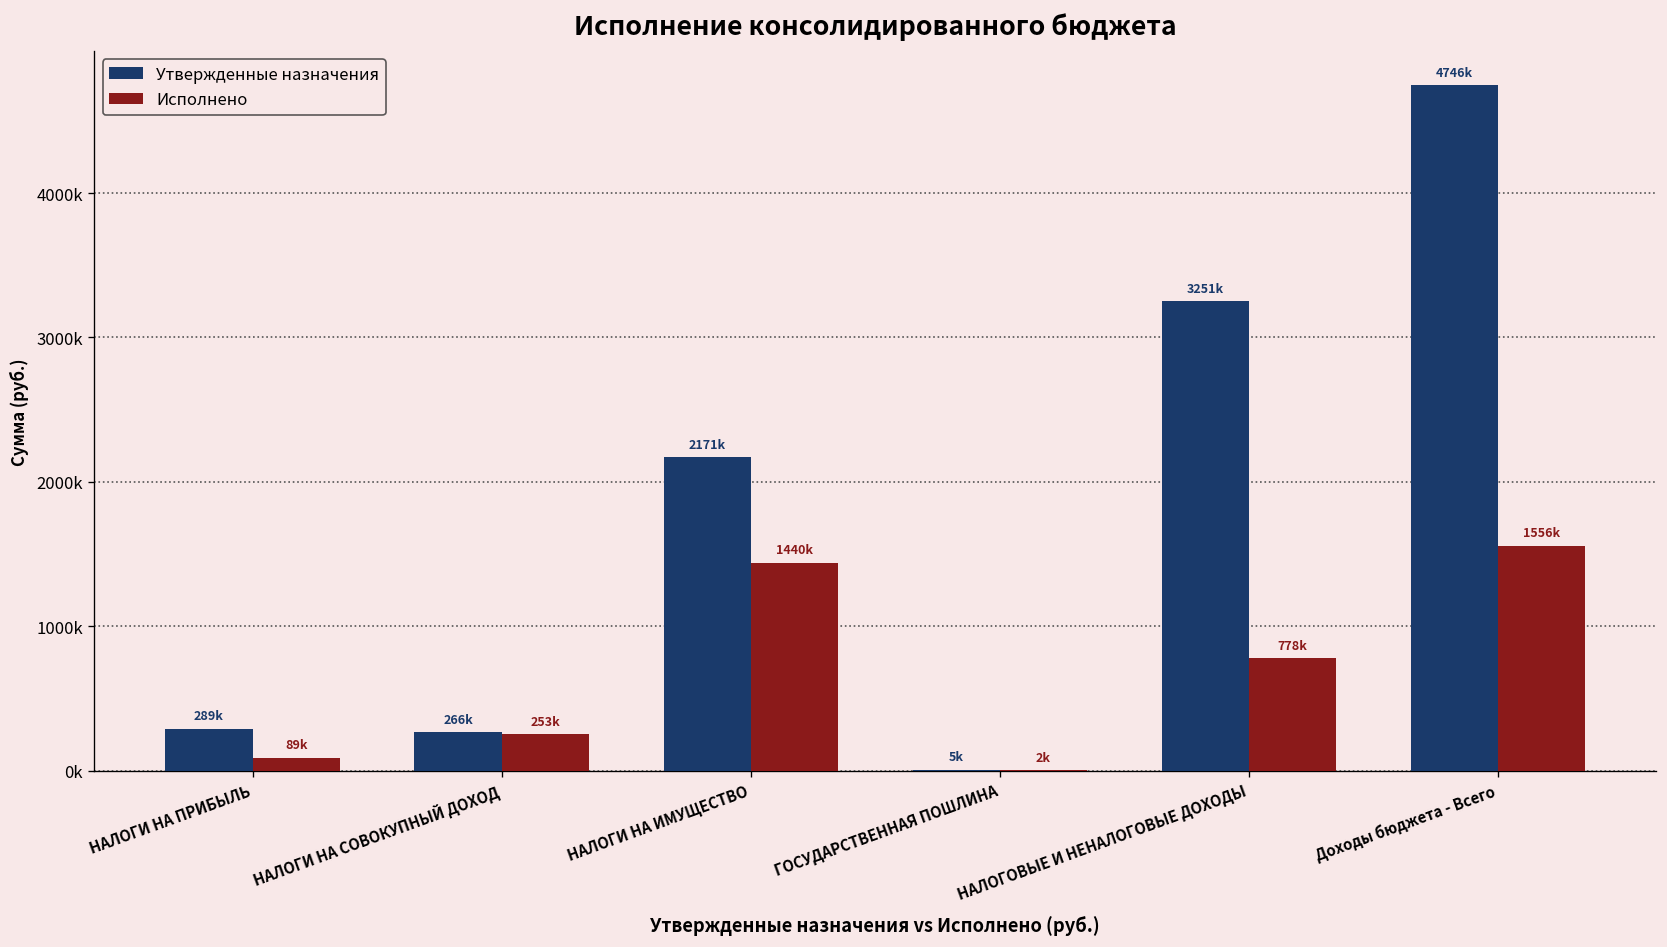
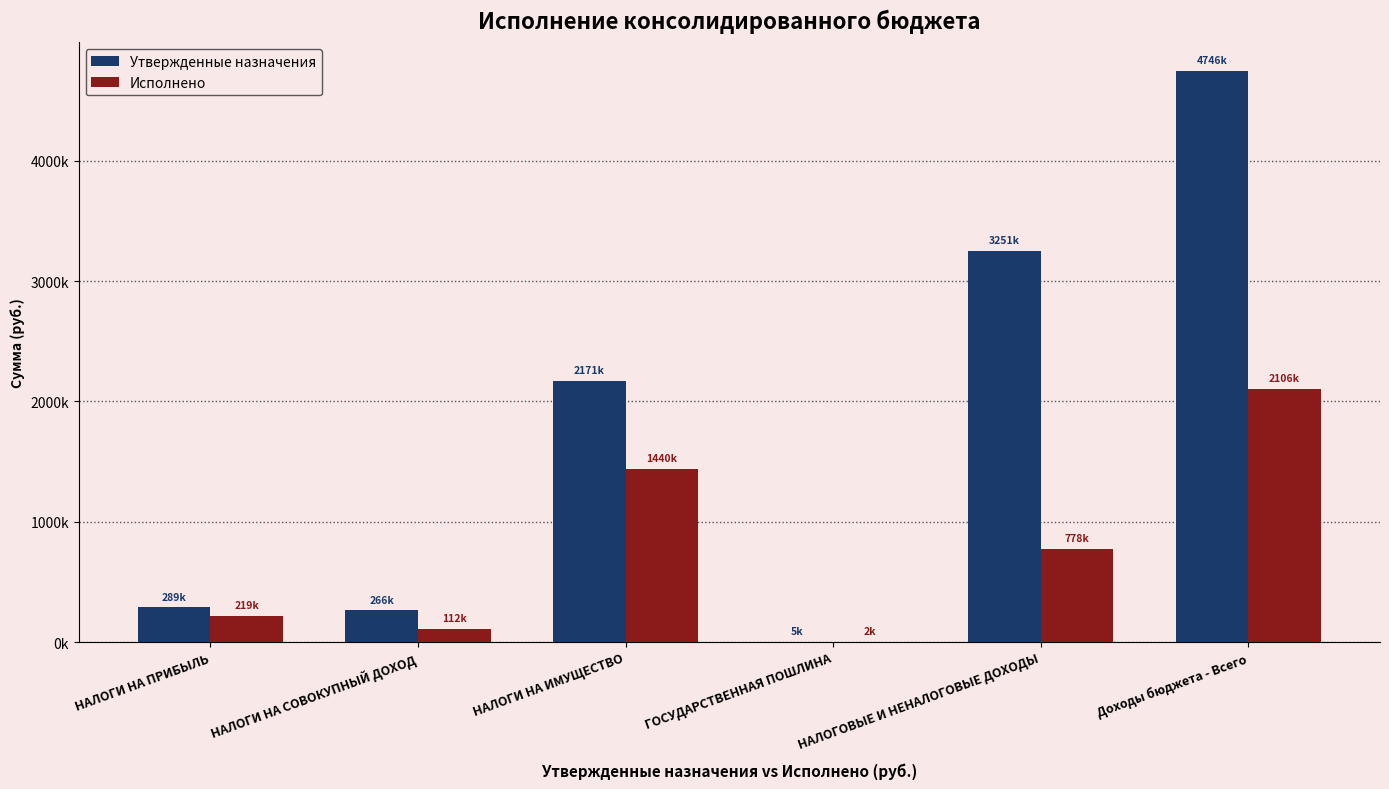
Исполнено, НАЛОГИ НА ПРИБЫЛЬ: 89k -> 219k
Исполнено, НАЛОГИ НА СОВОКУПНЫЙ ДОХОД: 253k -> 112k
Исполнено, Доходы бюджета - Всего: 1556k -> 2106k
